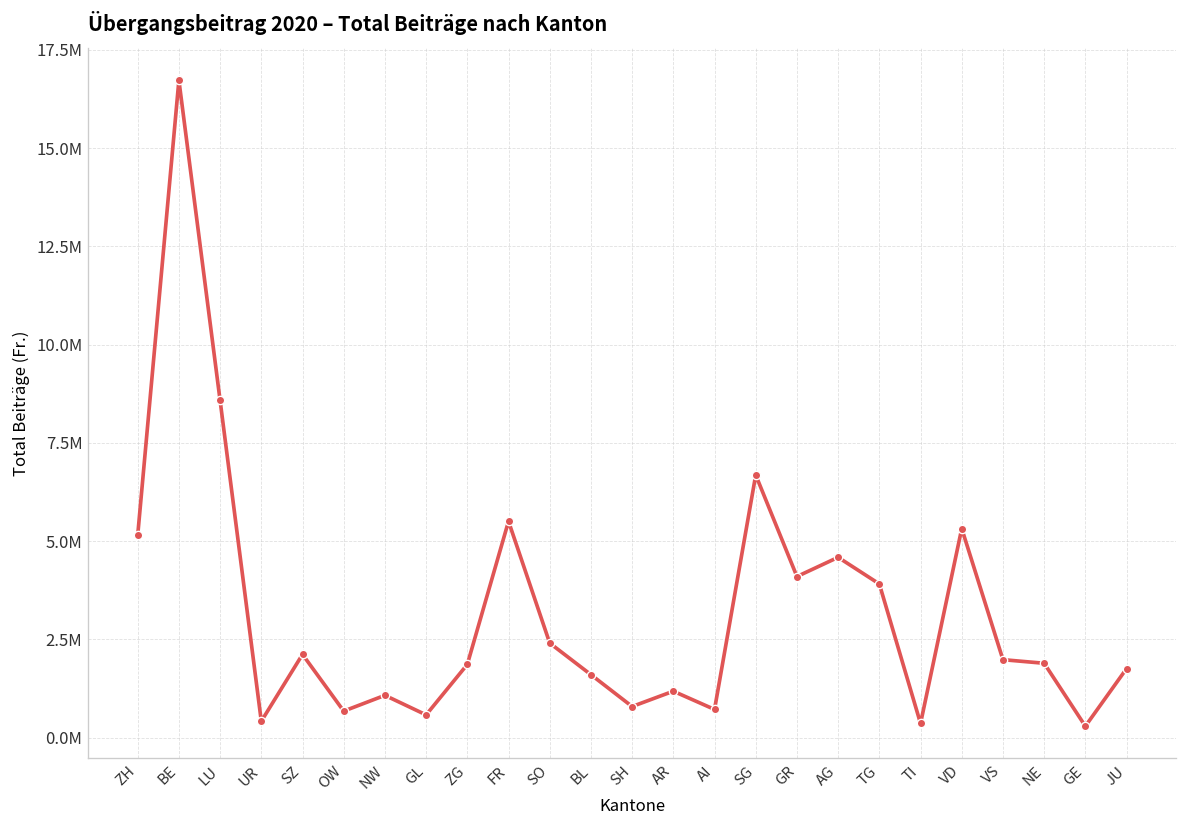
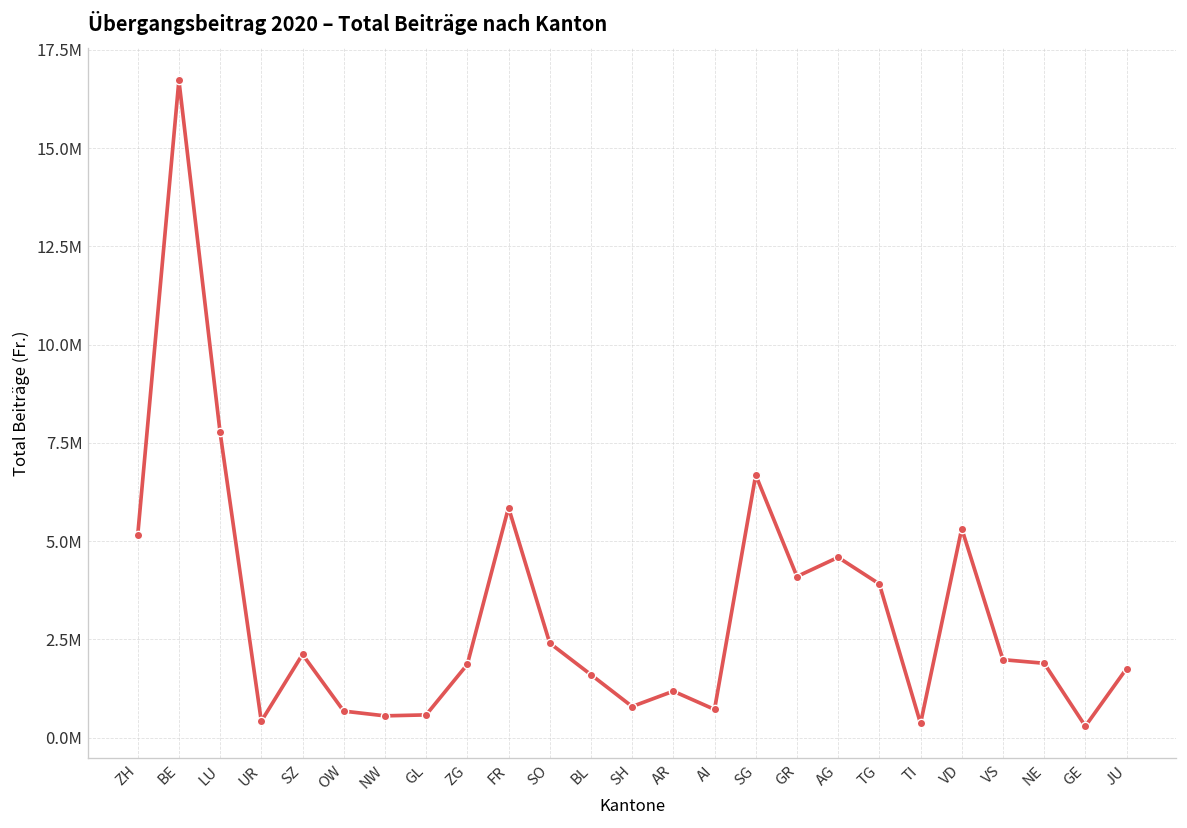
LU: 8600000 -> 7800000
NW: 1100000 -> 600000
FR: 5500000 -> 5900000
